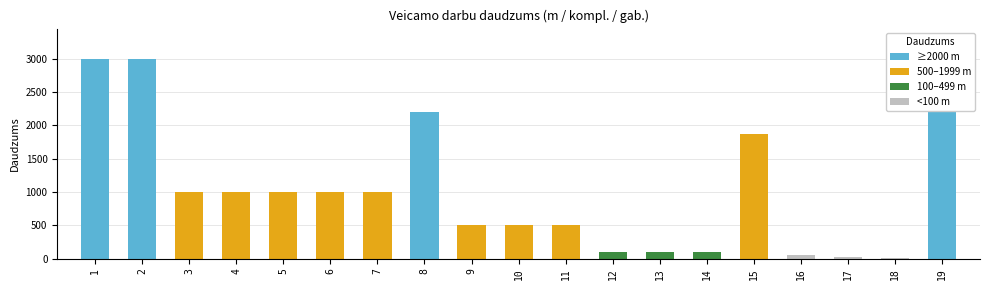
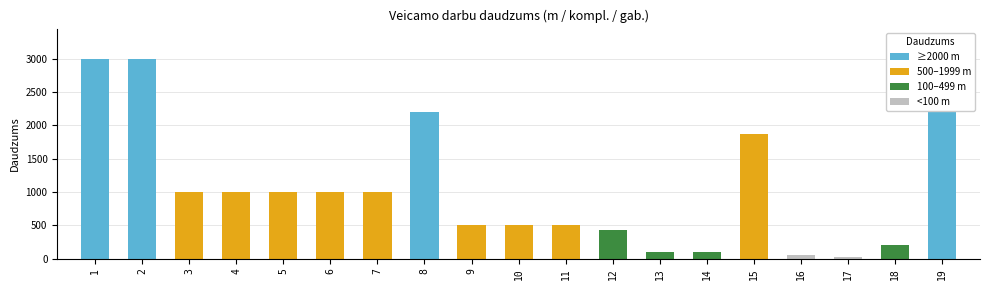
12: 100 -> 400
18: 0 -> 200
